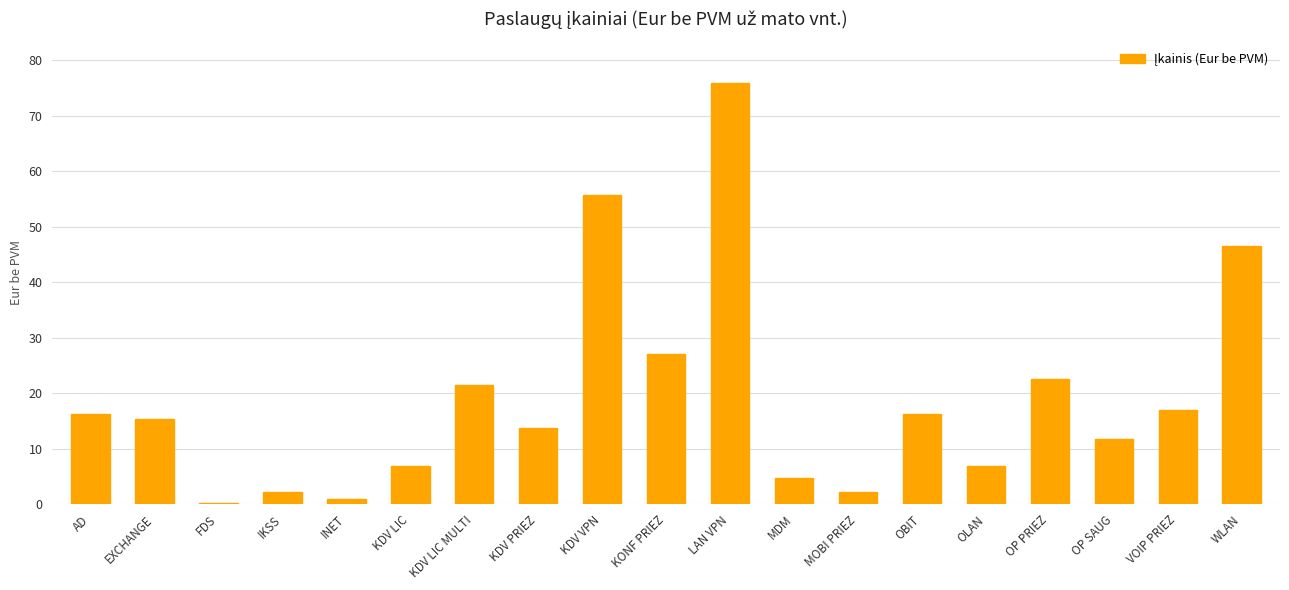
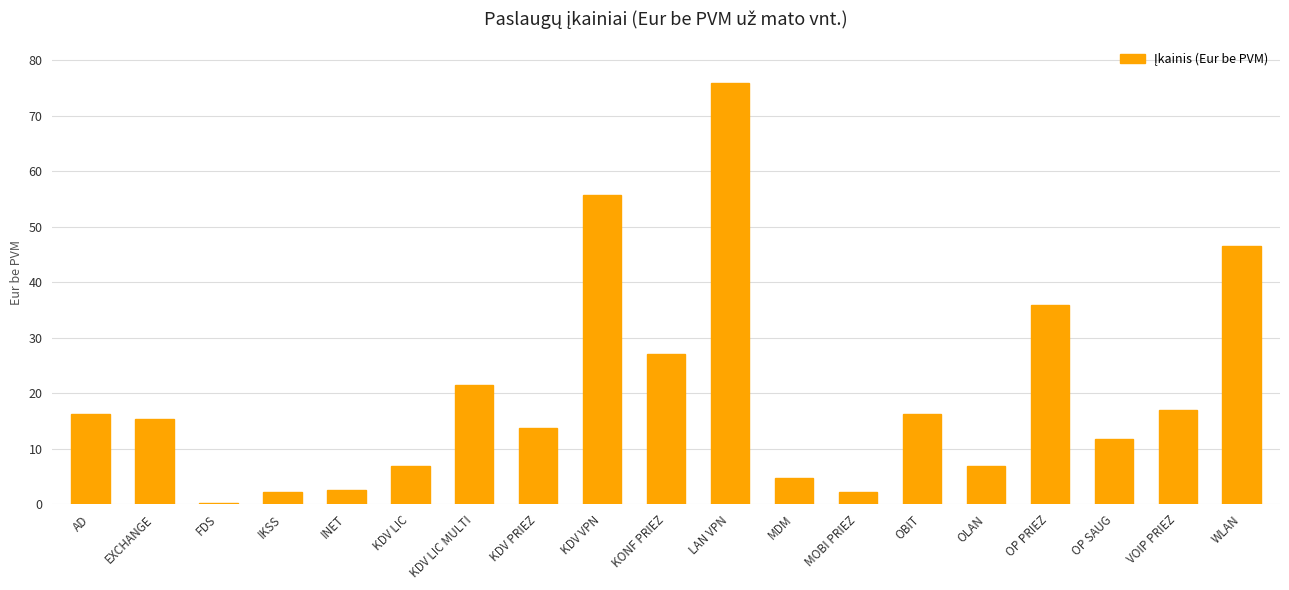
INET: 1 -> 3
OP PRIEZ: 23 -> 36
